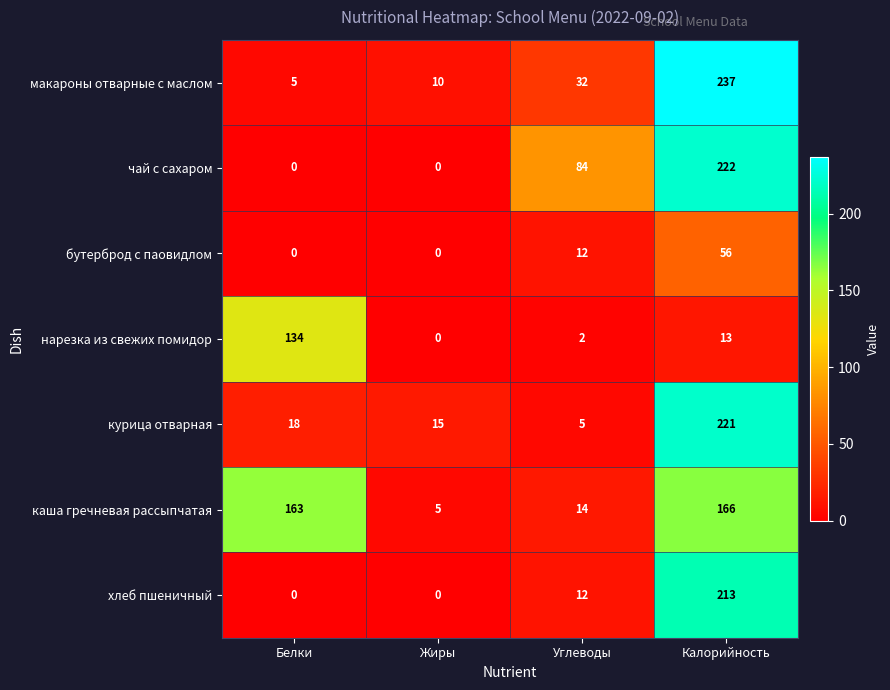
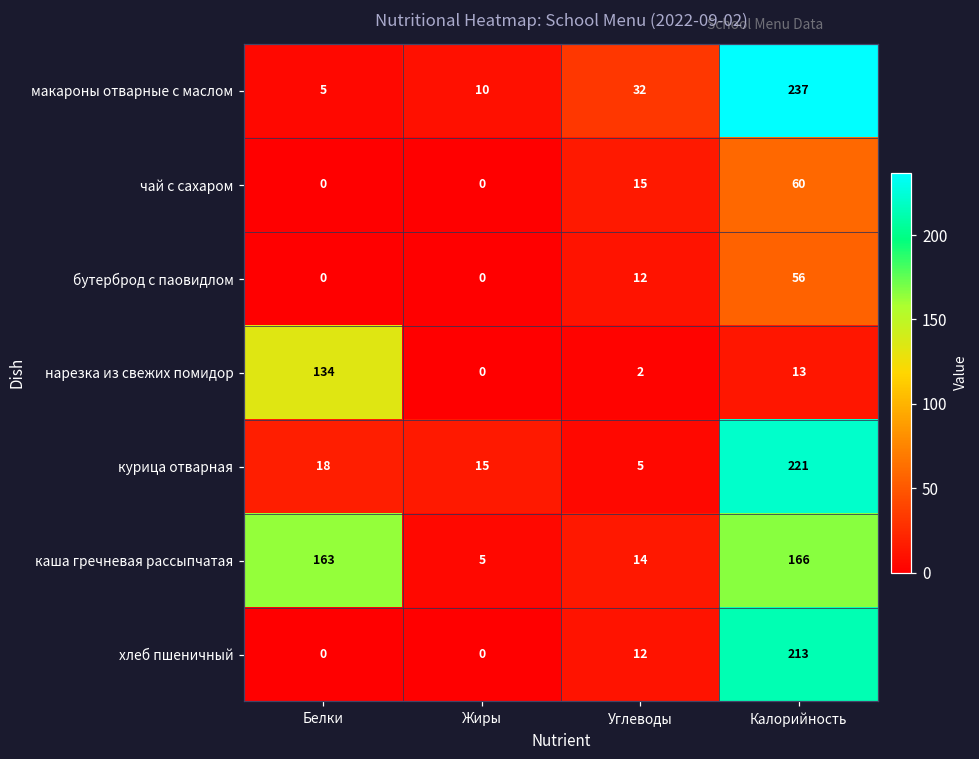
чай с сахаром, Углеводы: 84 -> 15
чай с сахаром, Калорийность: 222 -> 60
